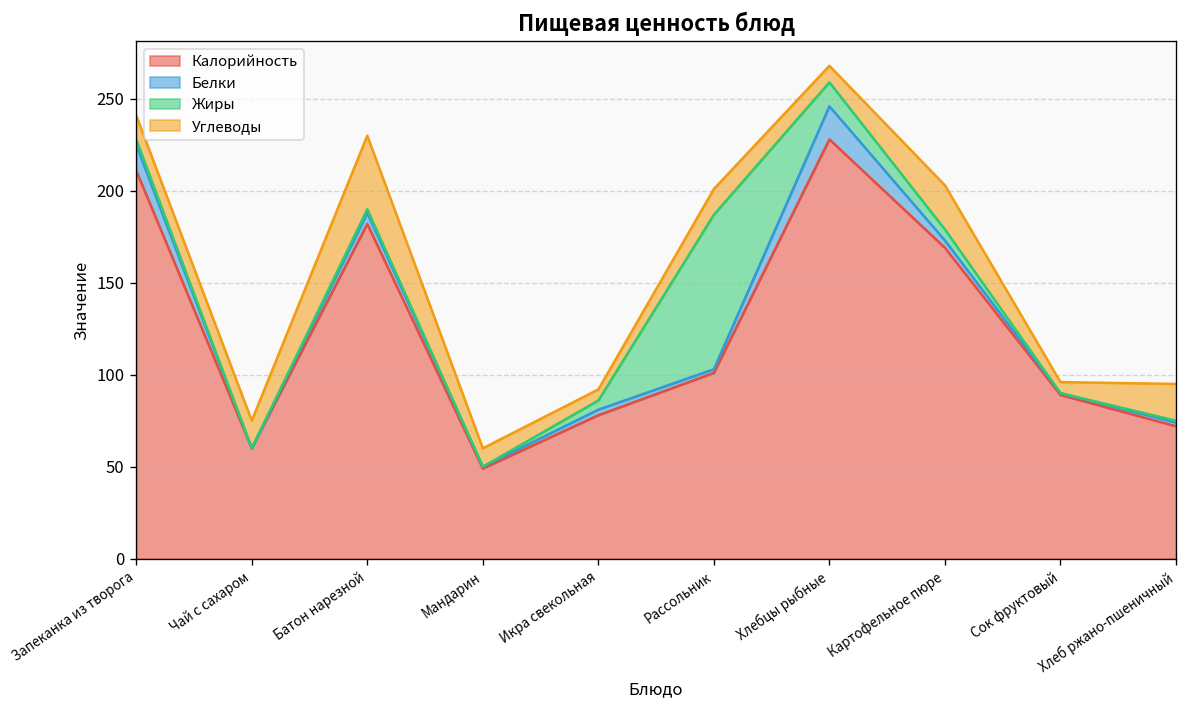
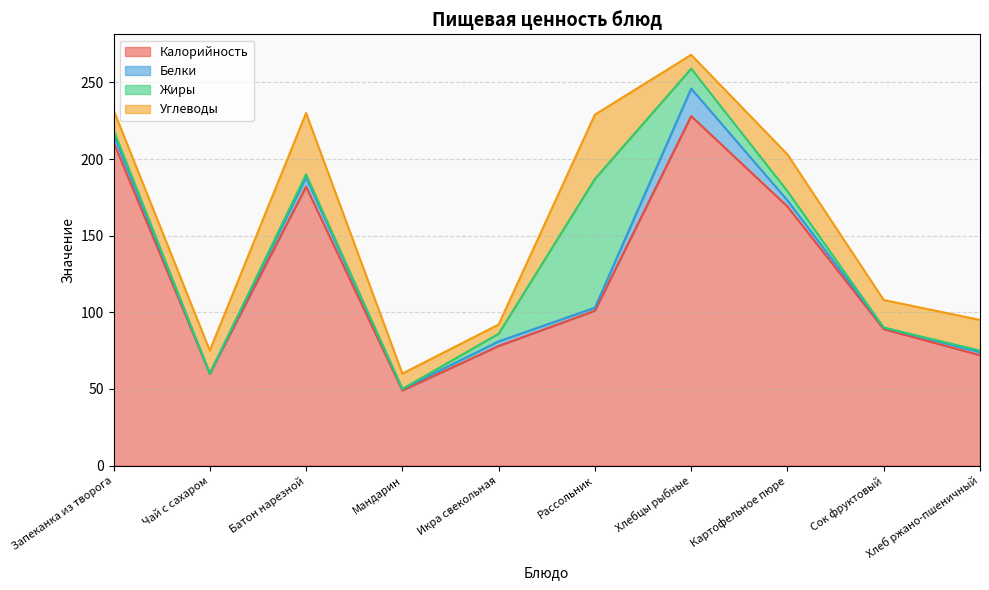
Белки, Запеканка из творога: 14 -> 5
Углеводы, Рассольник: 14 -> 42
Углеводы, Сок фруктовый: 6 -> 18
